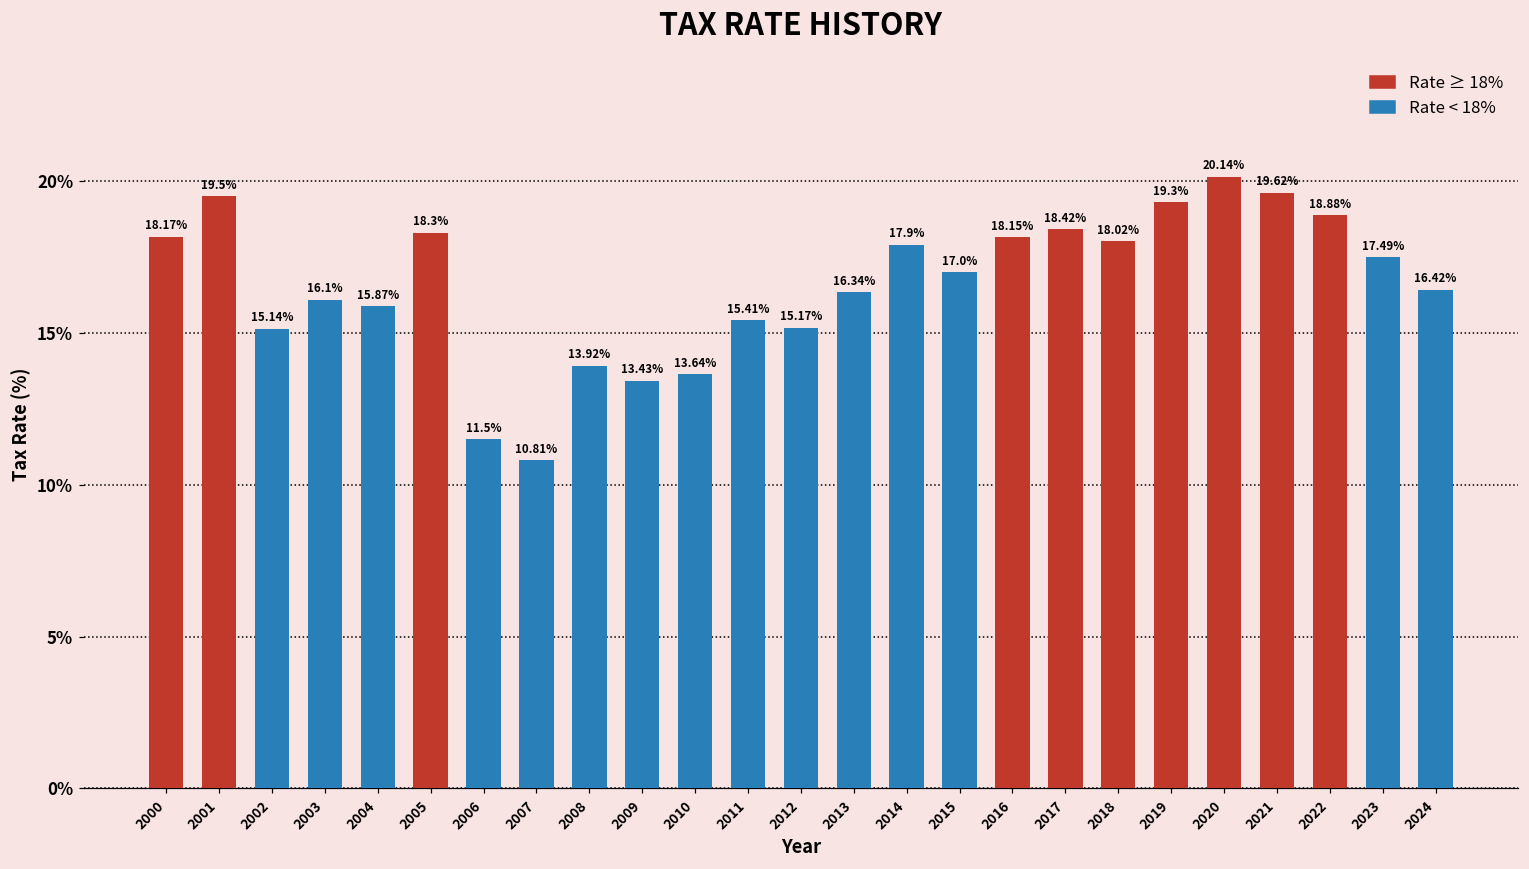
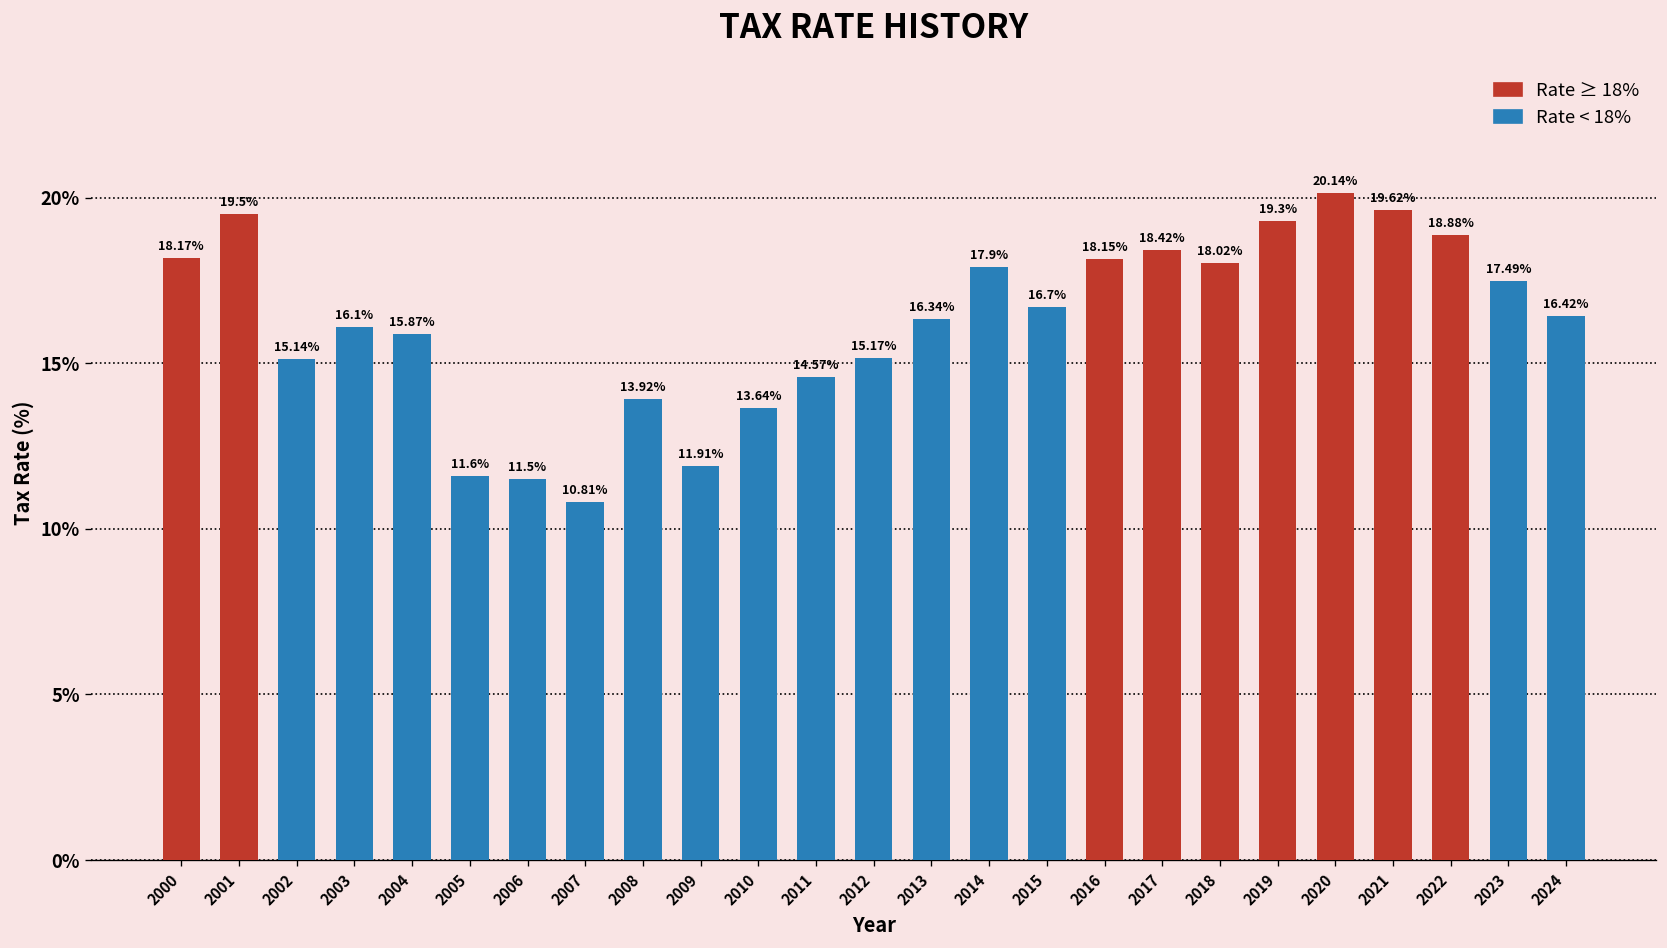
2005: 18.3% -> 11.6%
2009: 13.43% -> 11.91%
2011: 15.41% -> 14.57%
2015: 17.0% -> 16.7%
